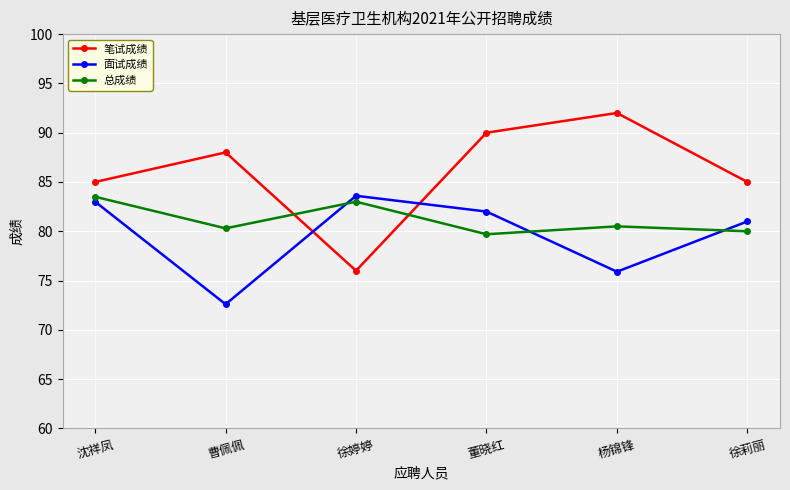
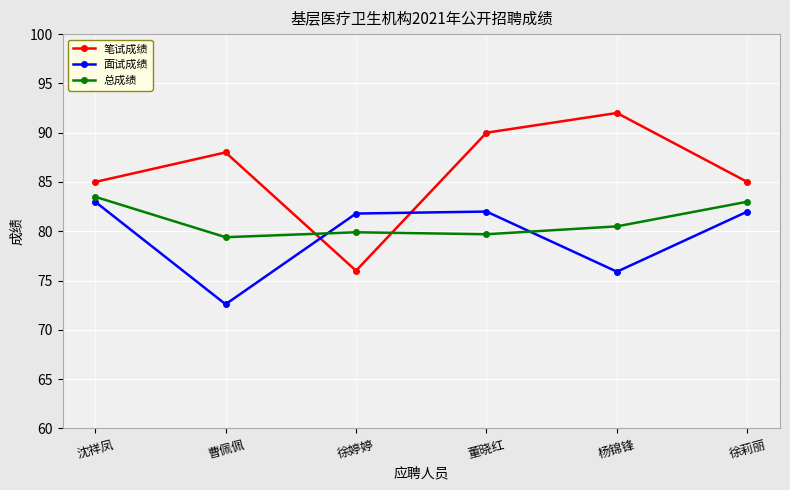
总成绩, 曹佩佩: 80 -> 79
面试成绩, 徐婷婷: 84 -> 82
总成绩, 徐婷婷: 83 -> 80
面试成绩, 徐莉丽: 81 -> 82
总成绩, 徐莉丽: 80 -> 83
